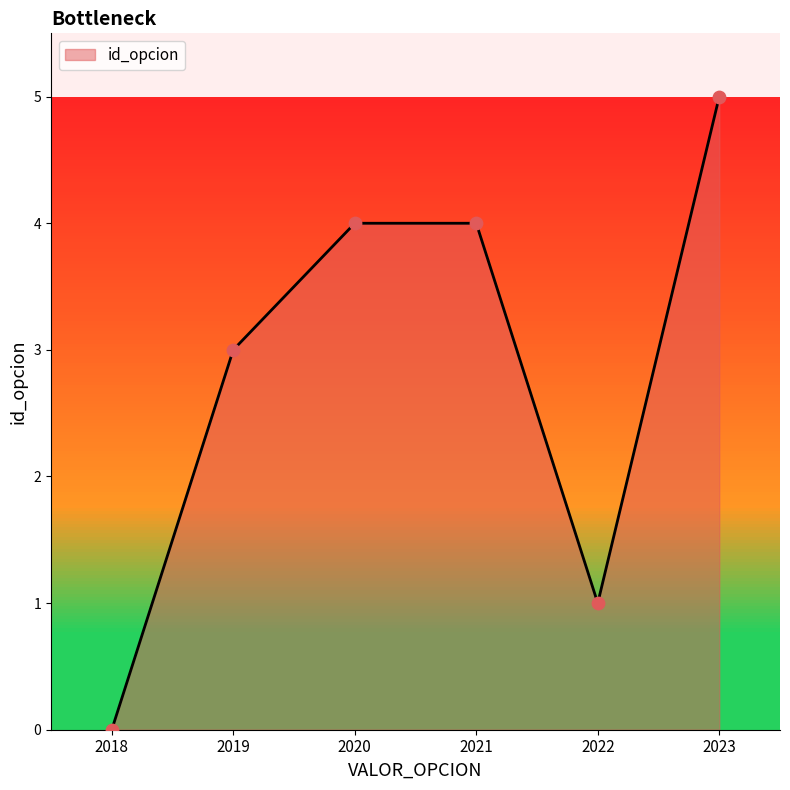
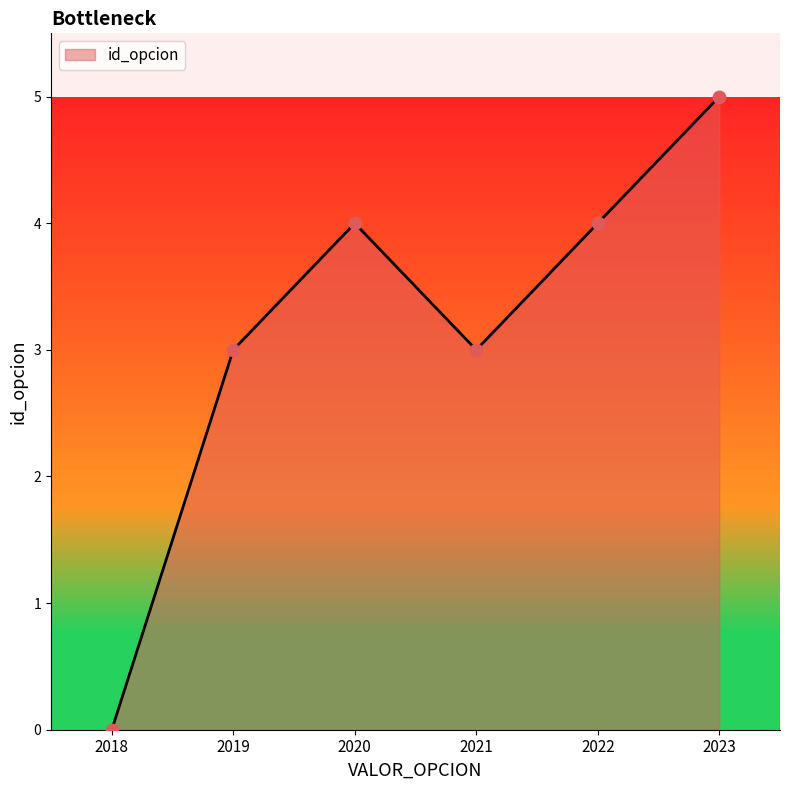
2021: 4 -> 3
2022: 1 -> 4
